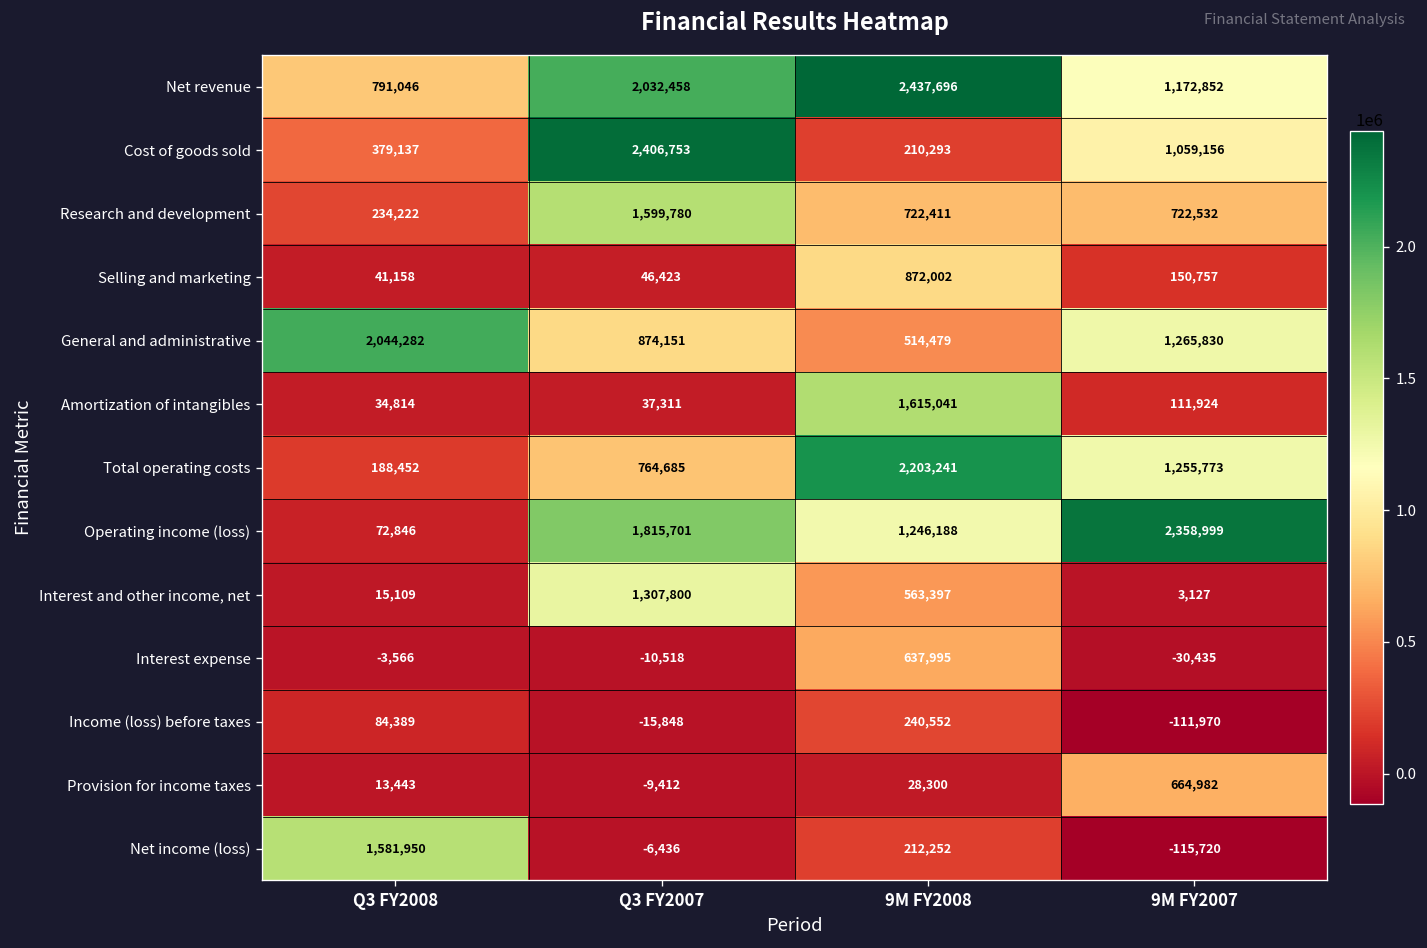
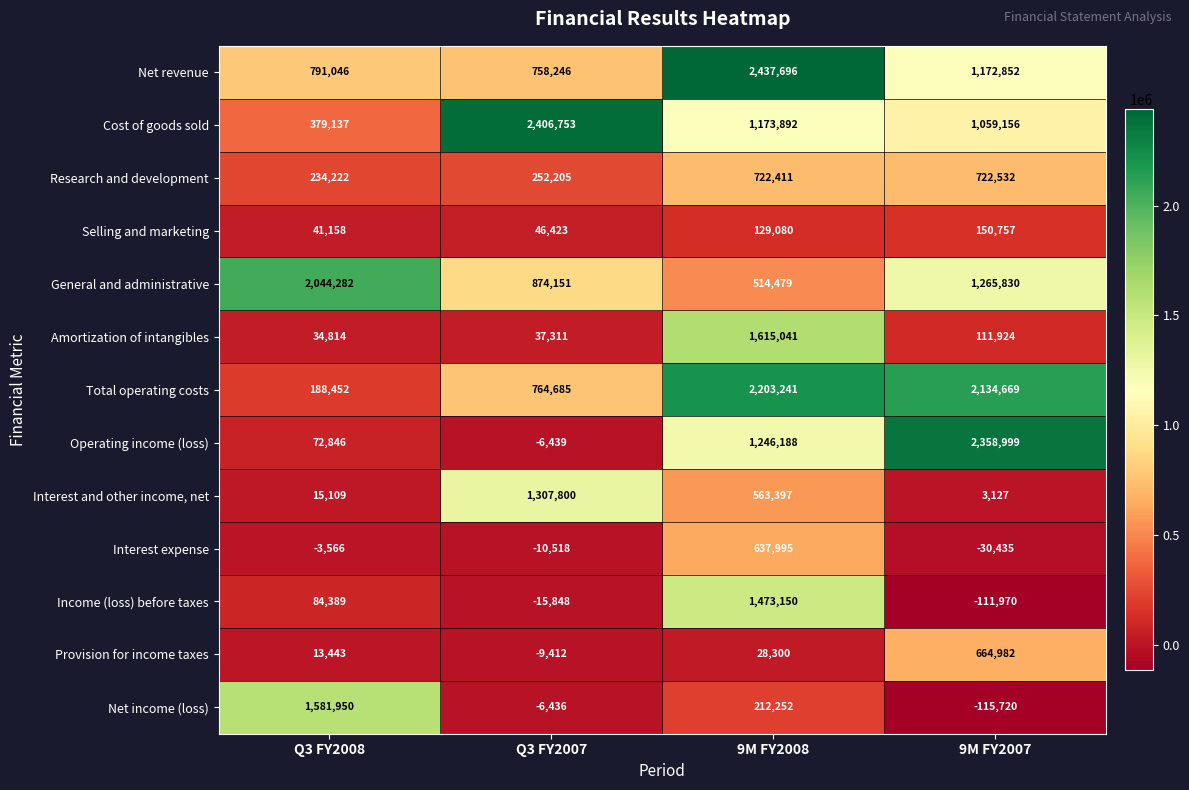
Net revenue, Q3 FY2007: 2,032,458 -> 758,246
Cost of goods sold, 9M FY2008: 210,293 -> 1,173,892
Research and development, Q3 FY2007: 1,599,780 -> 252,205
Selling and marketing, 9M FY2008: 872,002 -> 129,080
Total operating costs, 9M FY2007: 1,255,773 -> 2,134,669
Operating income (loss), Q3 FY2007: 1,815,701 -> -6,439
Income (loss) before taxes, 9M FY2008: 240,552 -> 1,473,150
